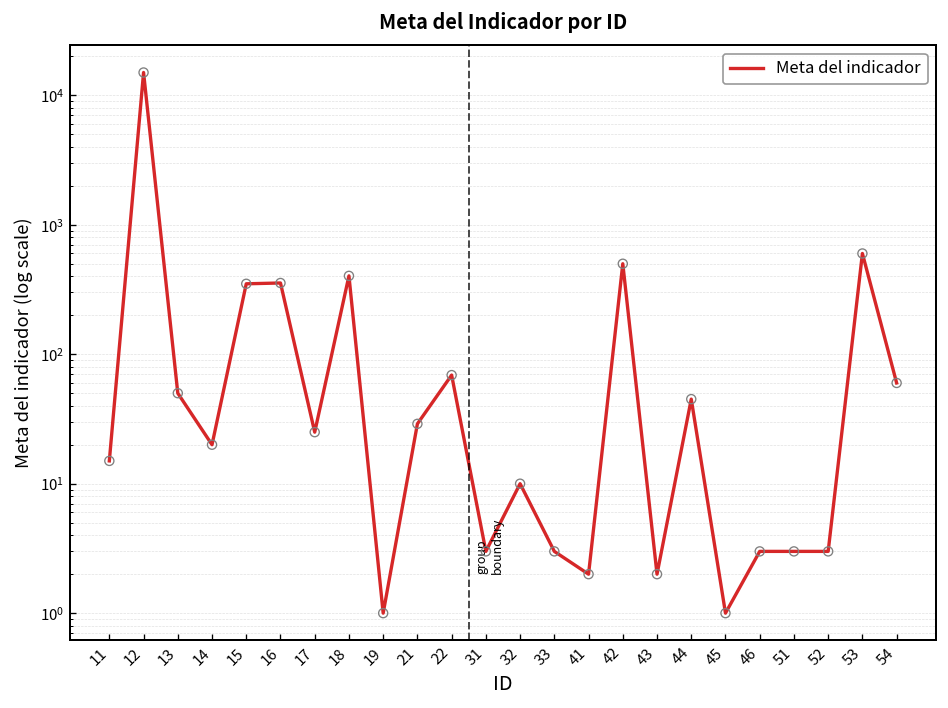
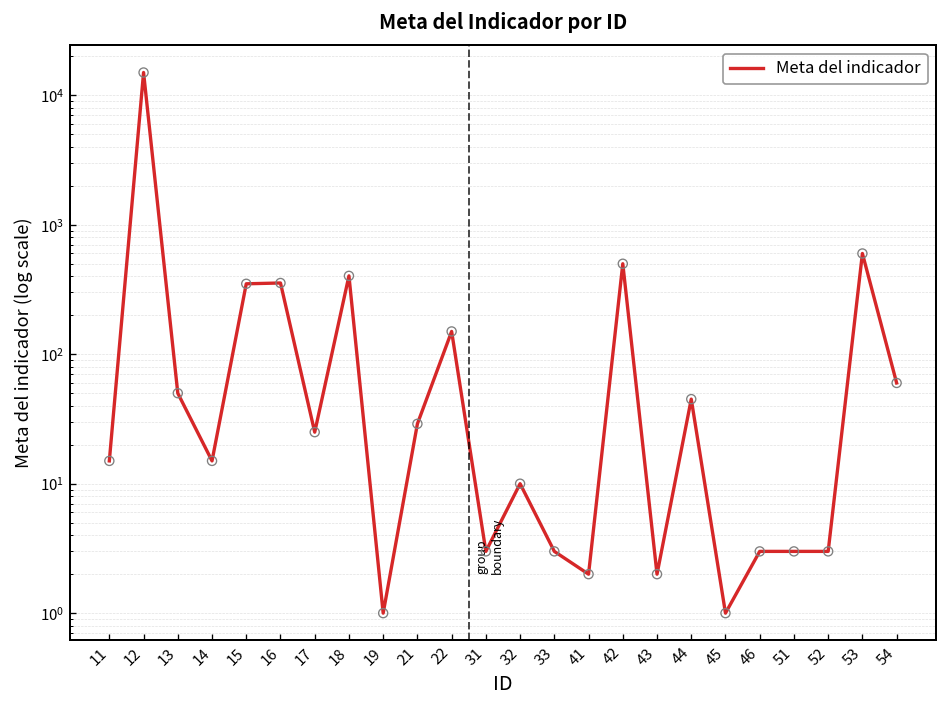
14: 20 -> 15
22: 70 -> 150
